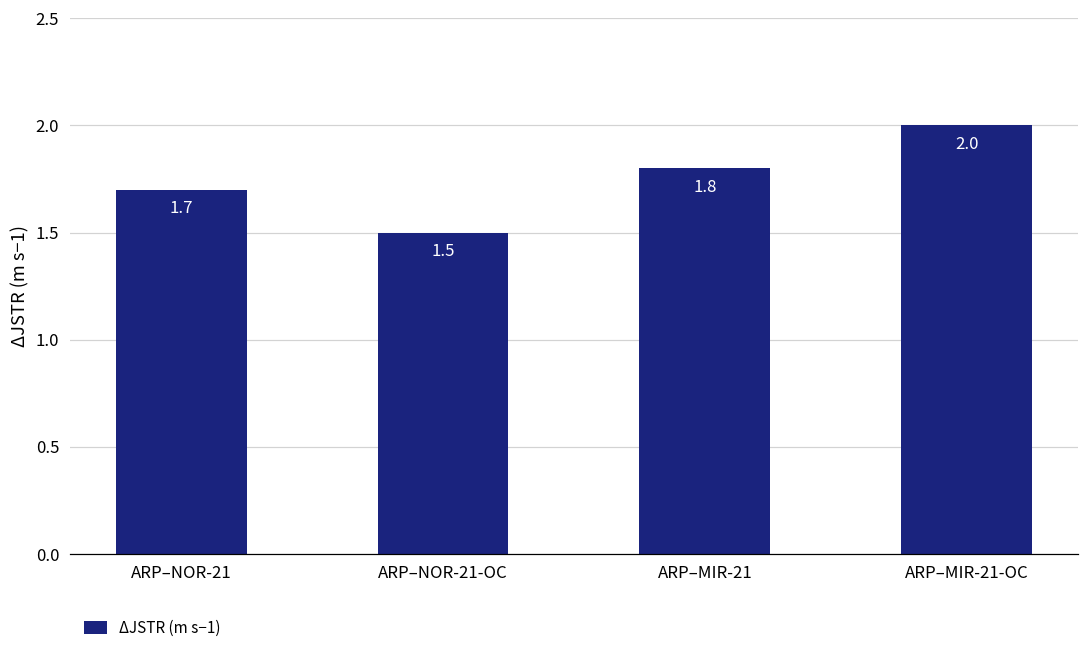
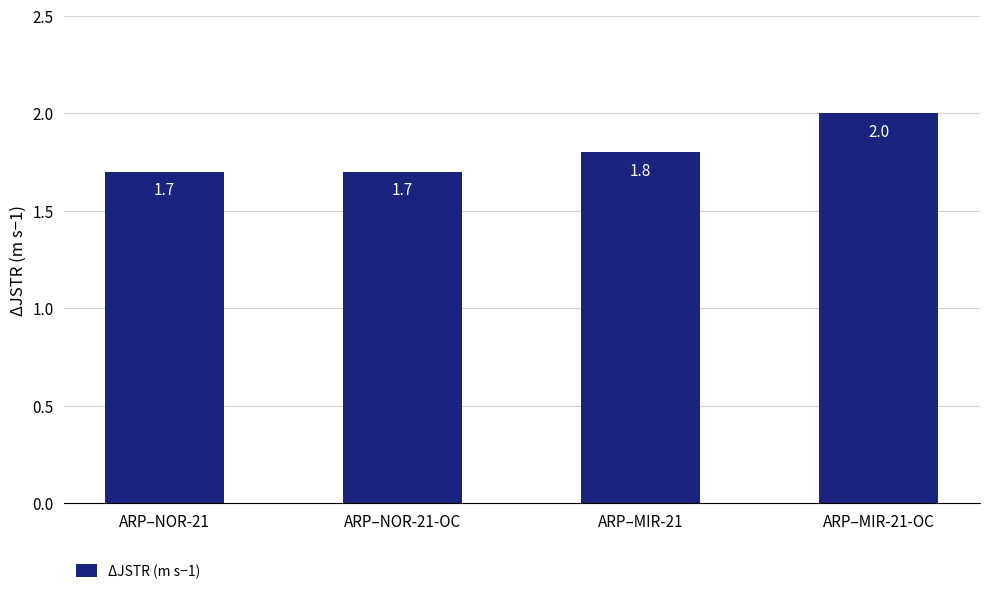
ARP–NOR-21-OC: 1.5 -> 1.7
